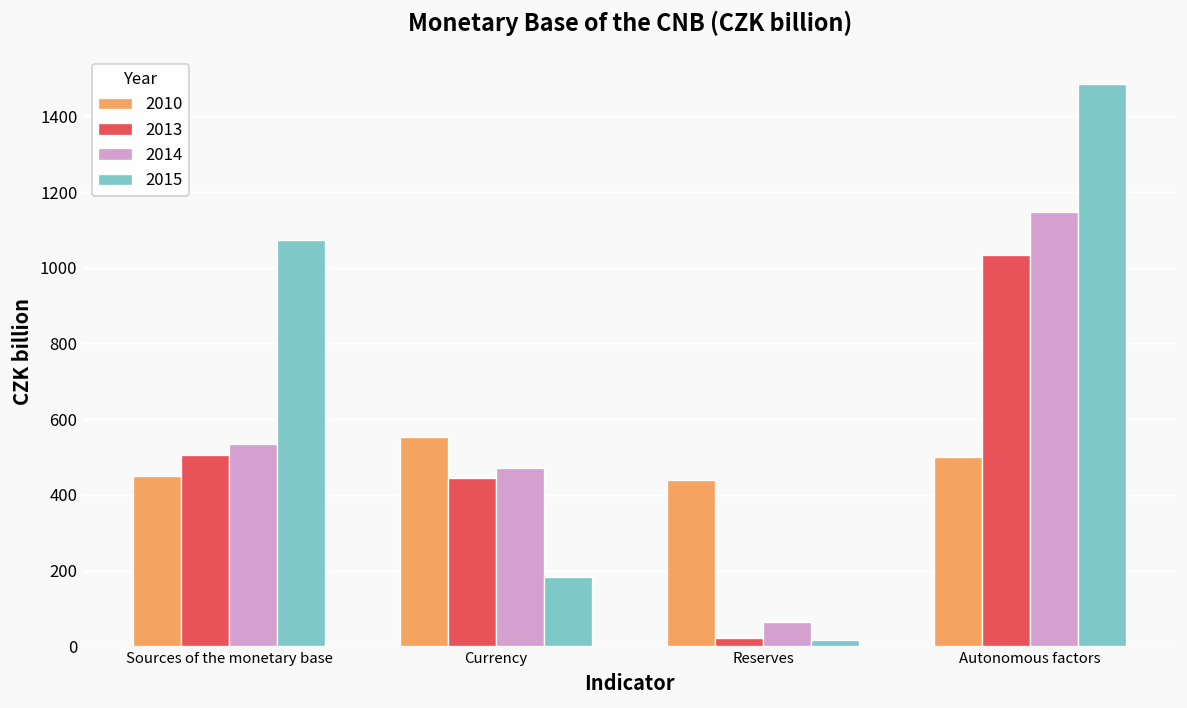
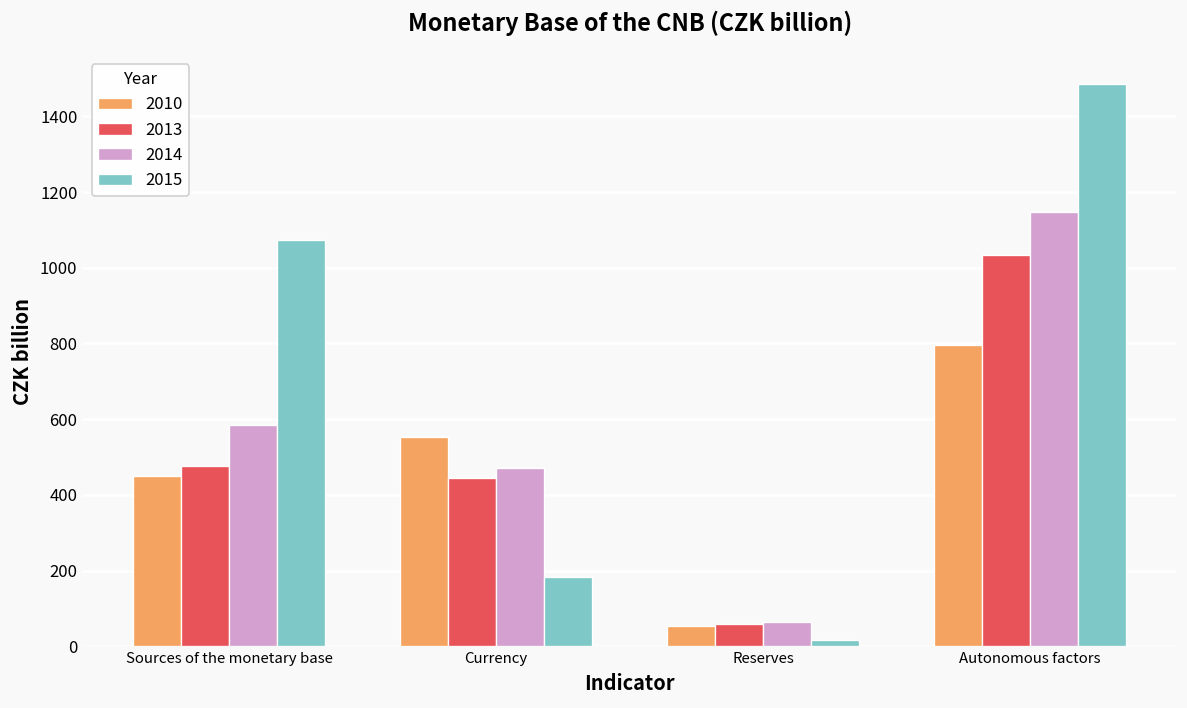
2013, Sources of the monetary base: 500 -> 480
2014, Sources of the monetary base: 530 -> 590
2010, Reserves: 440 -> 50
2013, Reserves: 20 -> 60
2010, Autonomous factors: 500 -> 790
